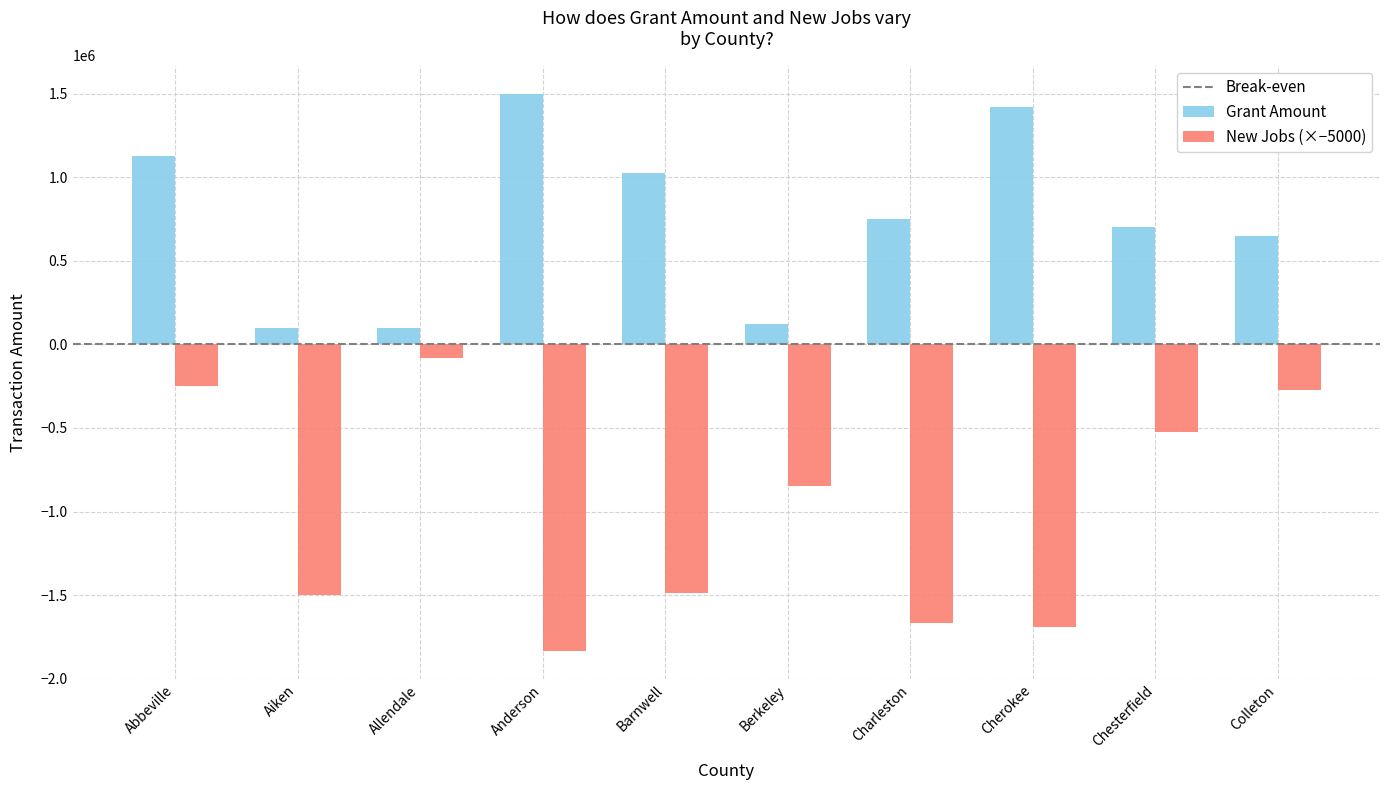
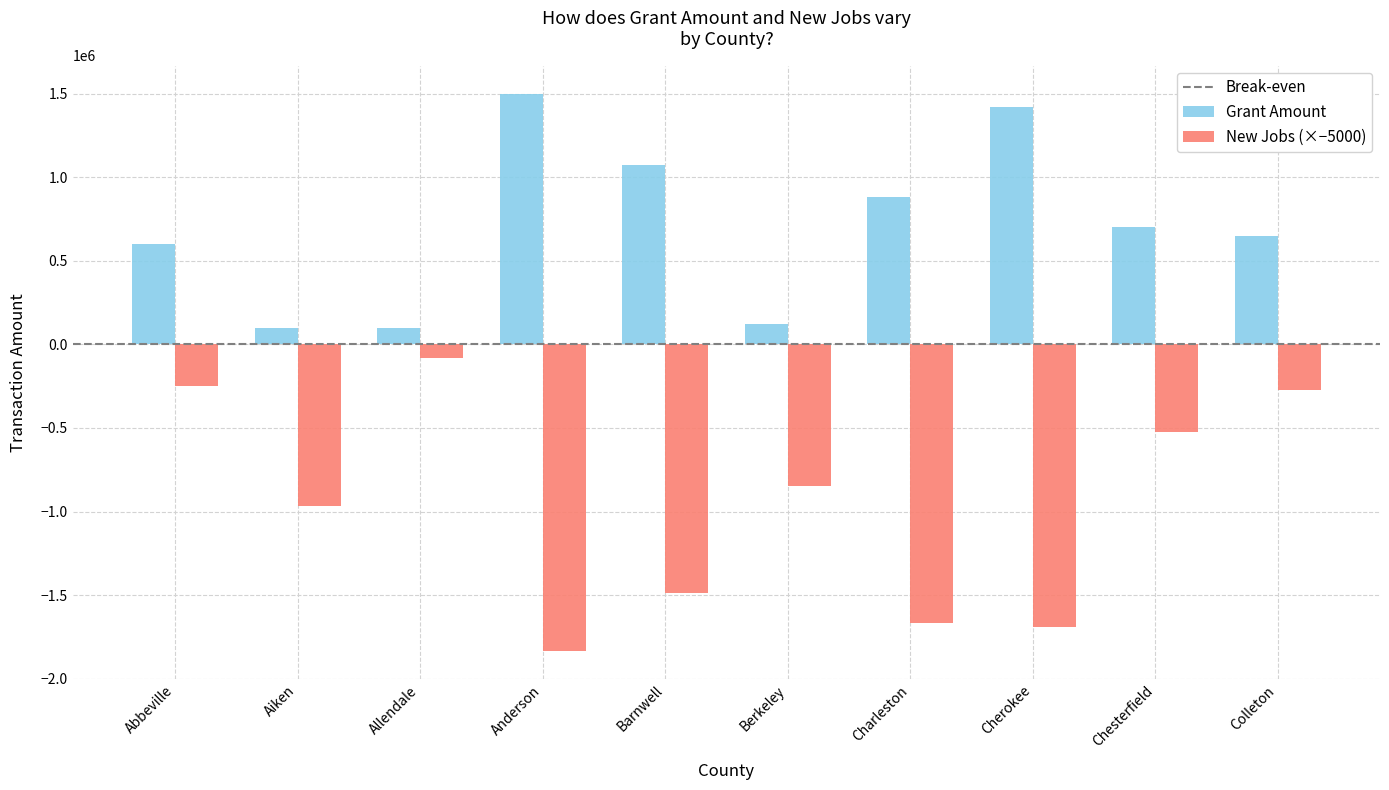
Grant Amount, Abbeville: 1130000 -> 600000
New Jobs (×−5000), Aiken: -1500000 -> -970000
Grant Amount, Barnwell: 1020000 -> 1080000
Grant Amount, Charleston: 750000 -> 880000
